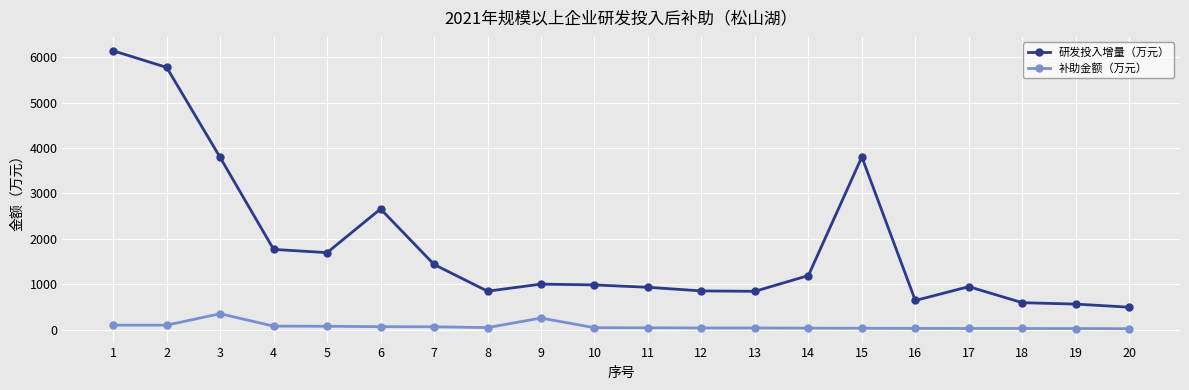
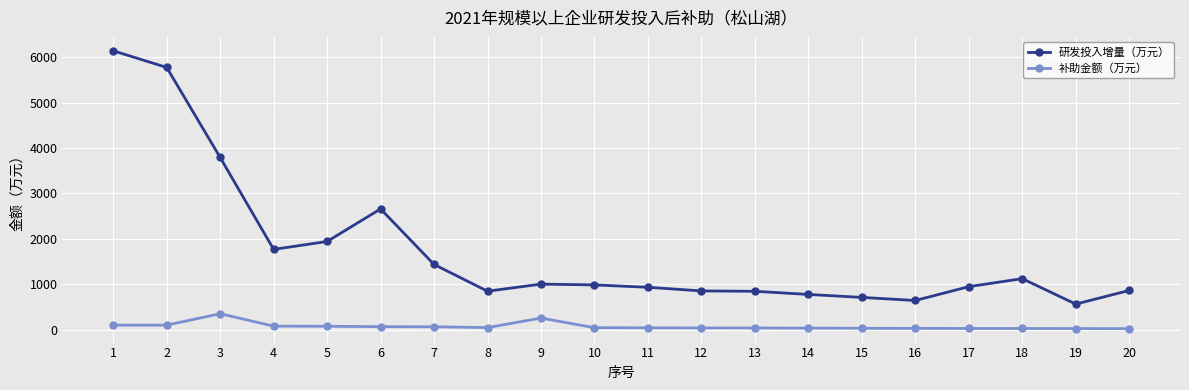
研发投入增量（万元）, 5: 1700 -> 1900
研发投入增量（万元）, 14: 1200 -> 800
研发投入增量（万元）, 15: 3800 -> 700
研发投入增量（万元）, 18: 600 -> 1100
研发投入增量（万元）, 20: 500 -> 900
